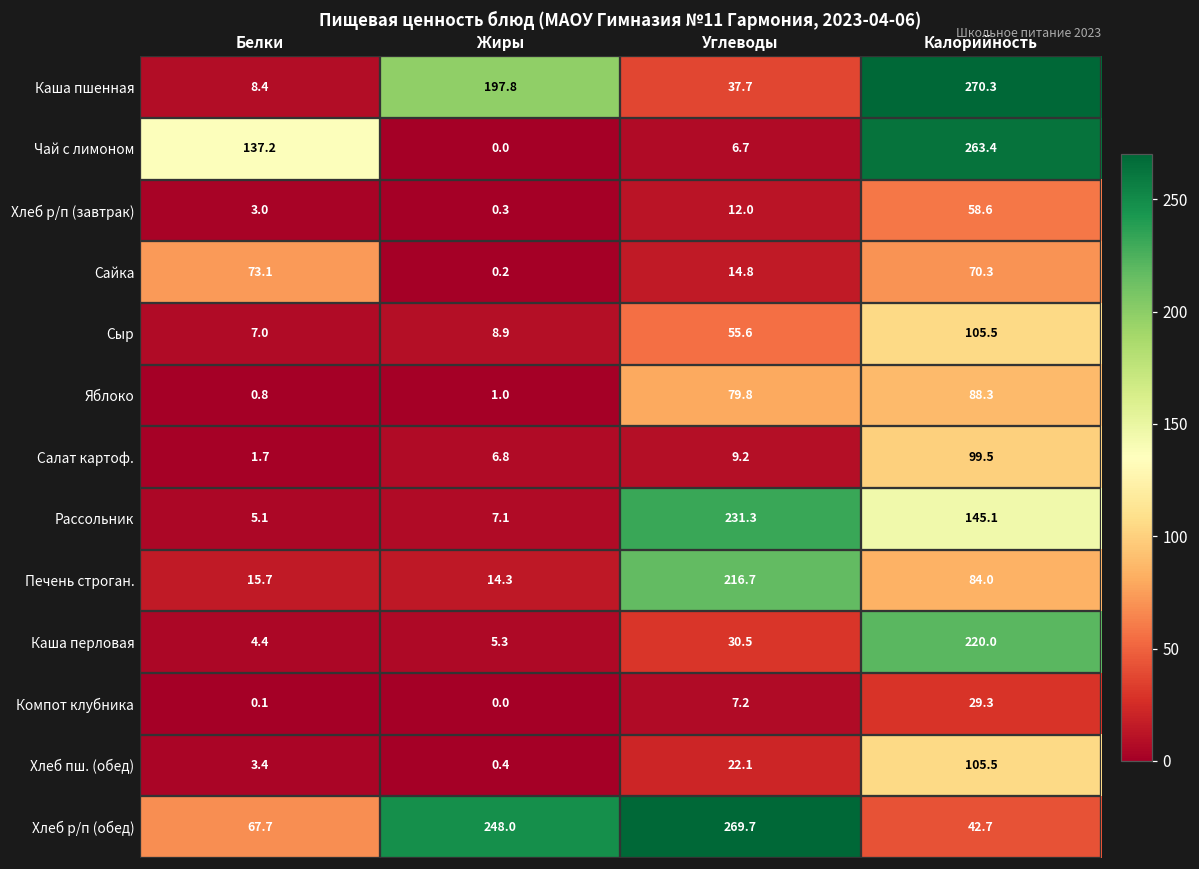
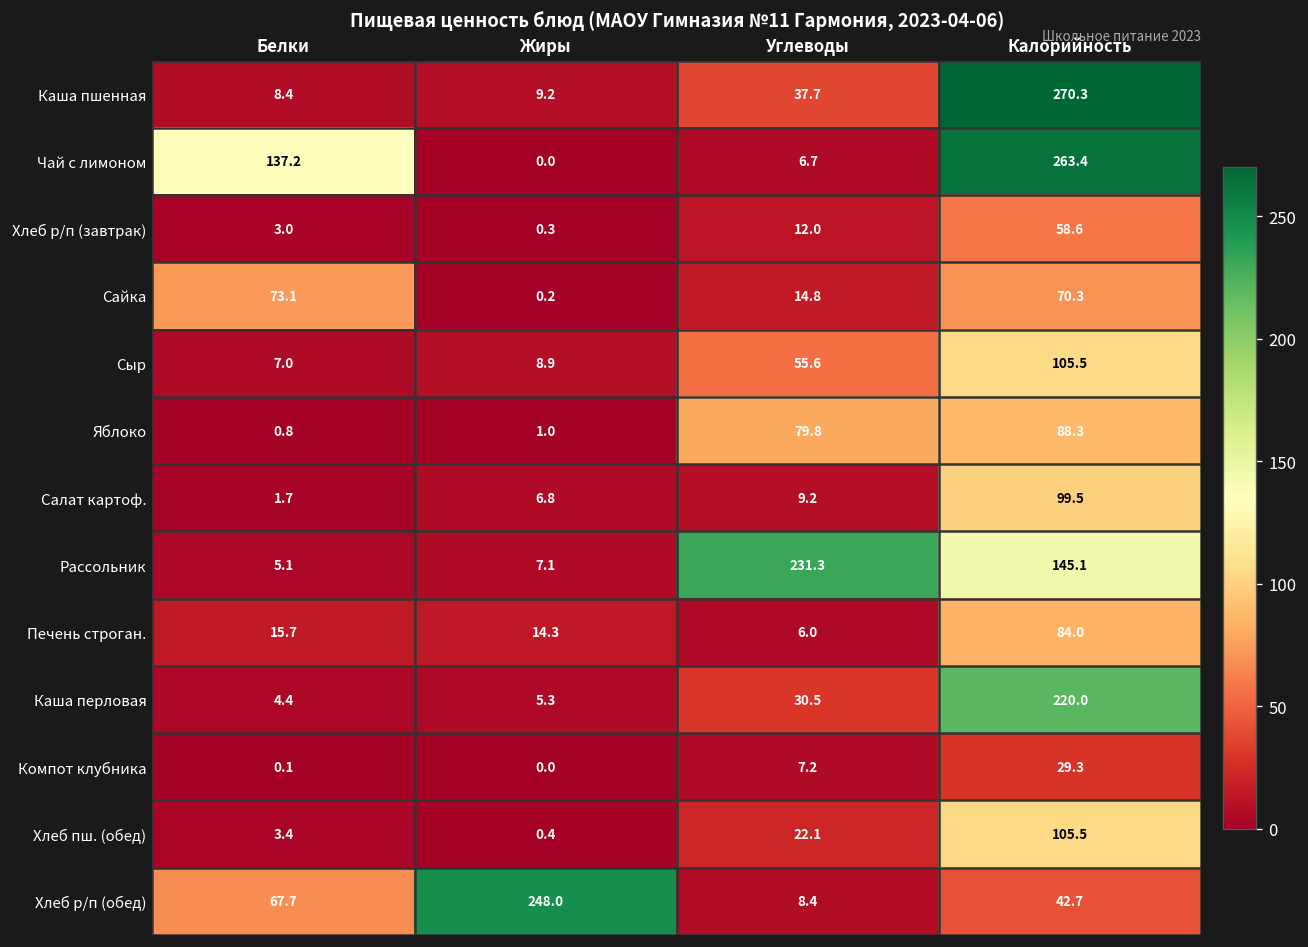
Каша пшенная, Жиры: 197.8 -> 9.2
Печень строган., Углеводы: 216.7 -> 6.0
Хлеб р/п (обед), Углеводы: 269.7 -> 8.4
